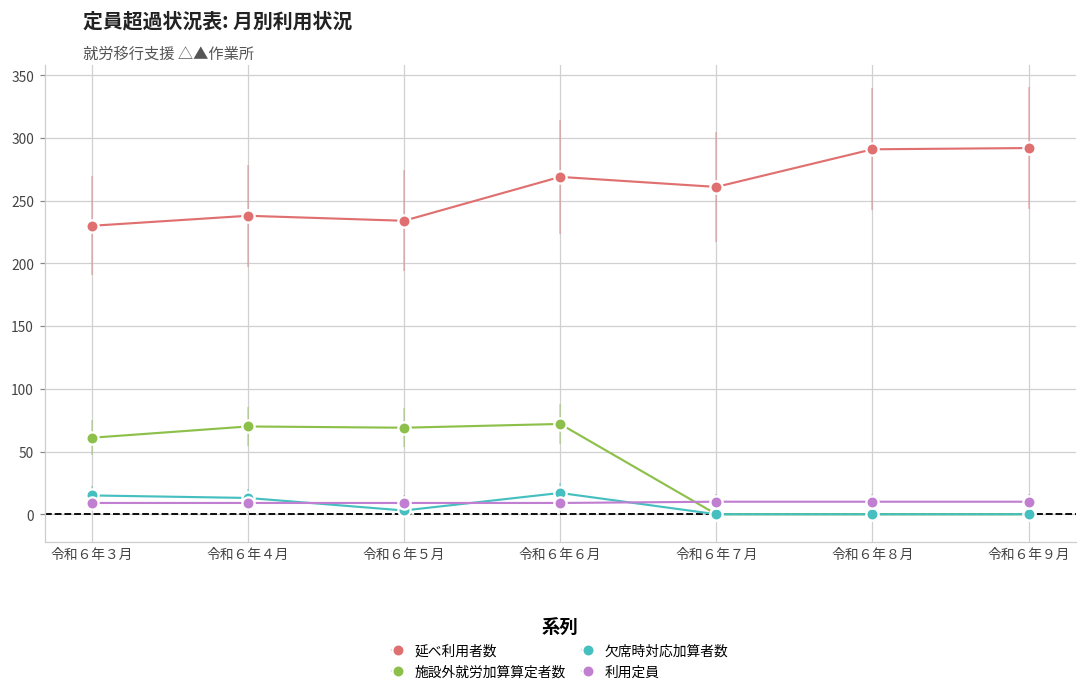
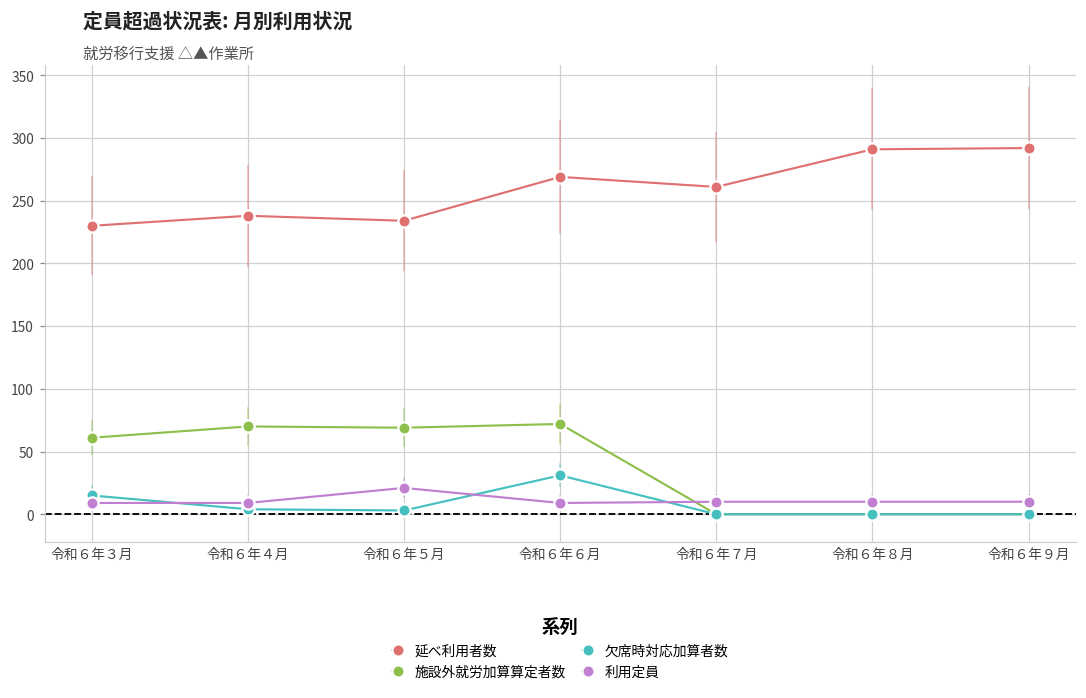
欠席時対応加算者数, 令和６年４月: 13 -> 4
利用定員, 令和６年５月: 9 -> 21
欠席時対応加算者数, 令和６年６月: 17 -> 31
